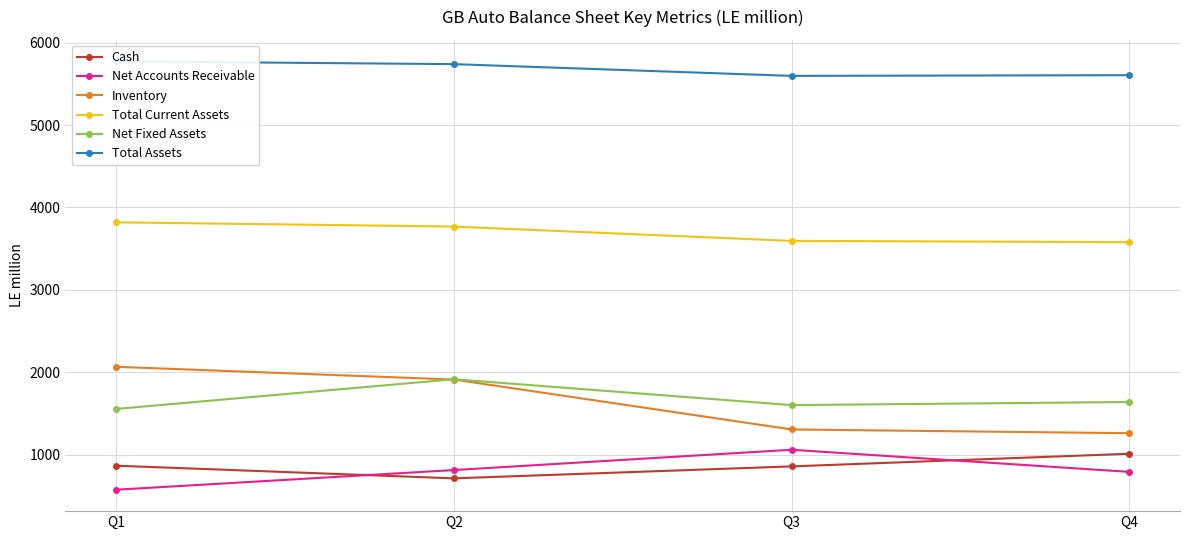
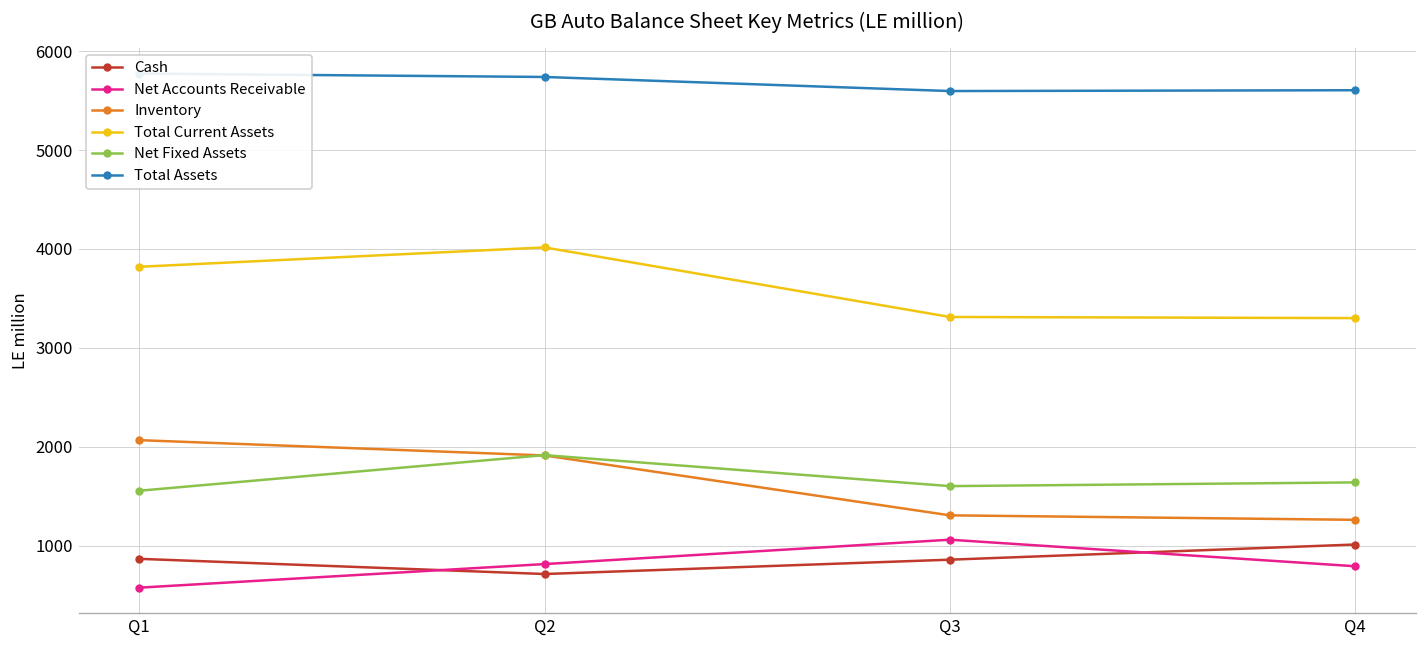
Total Current Assets, Q2: 3800 -> 4000
Total Current Assets, Q3: 3600 -> 3300
Total Current Assets, Q4: 3600 -> 3300
